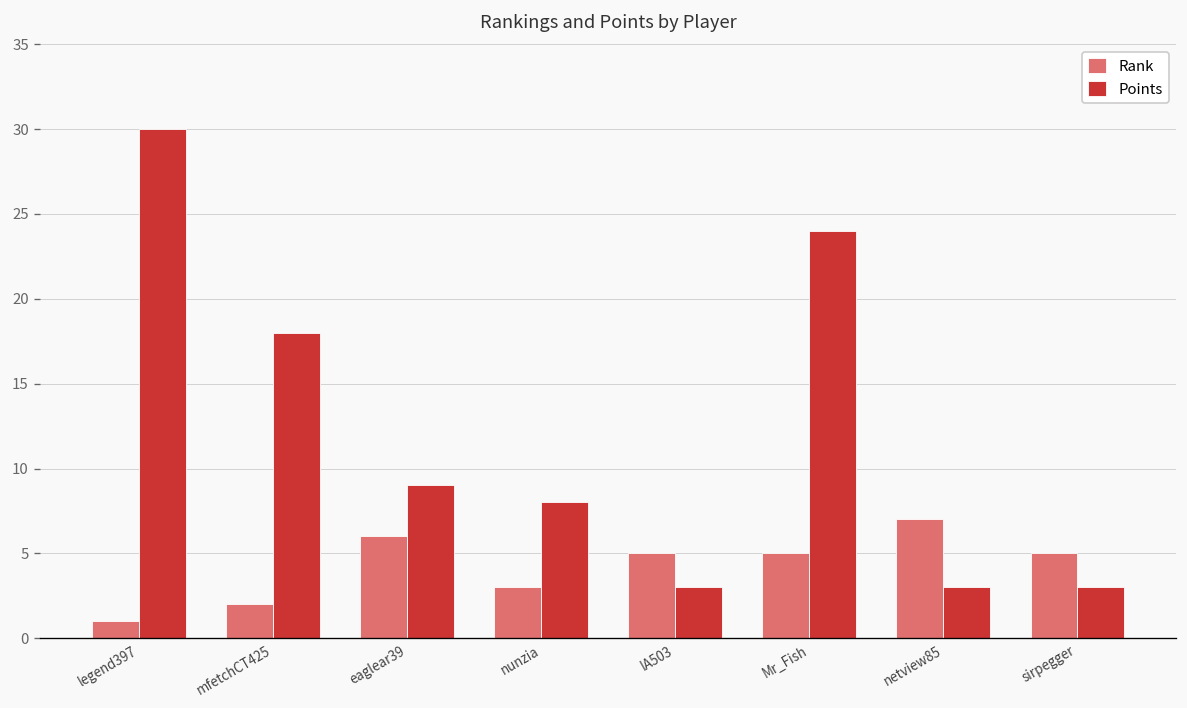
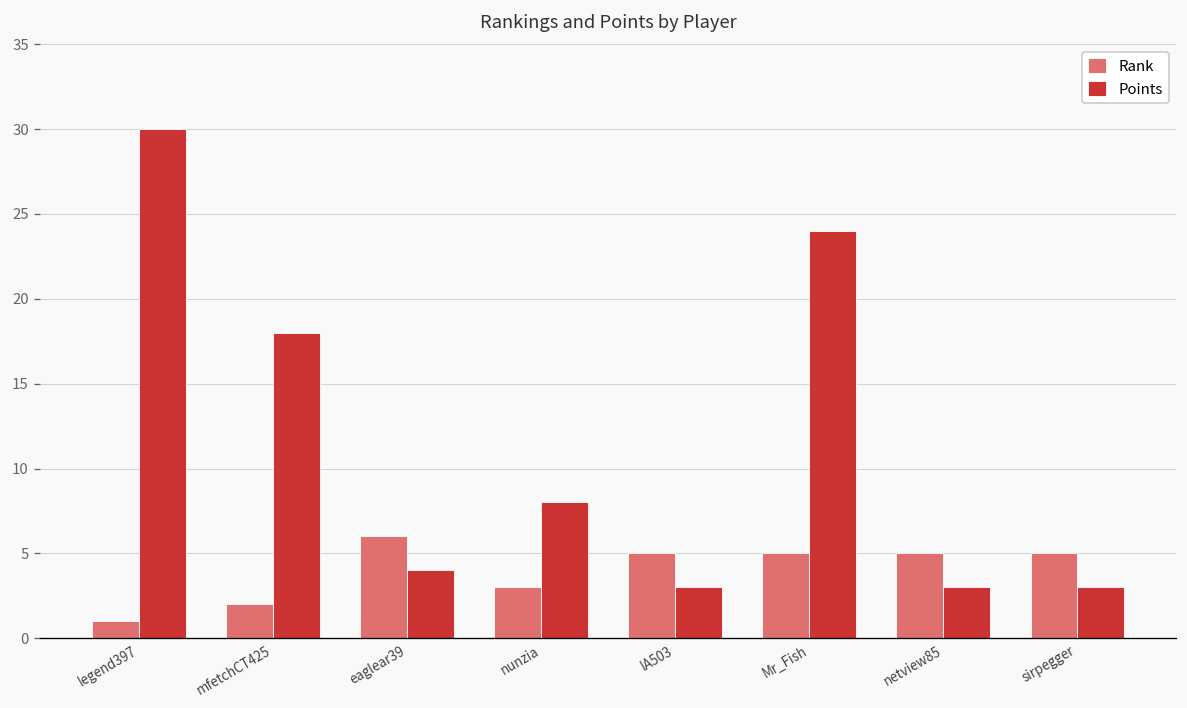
Points, eaglear39: 9 -> 4
Rank, netview85: 7 -> 5
